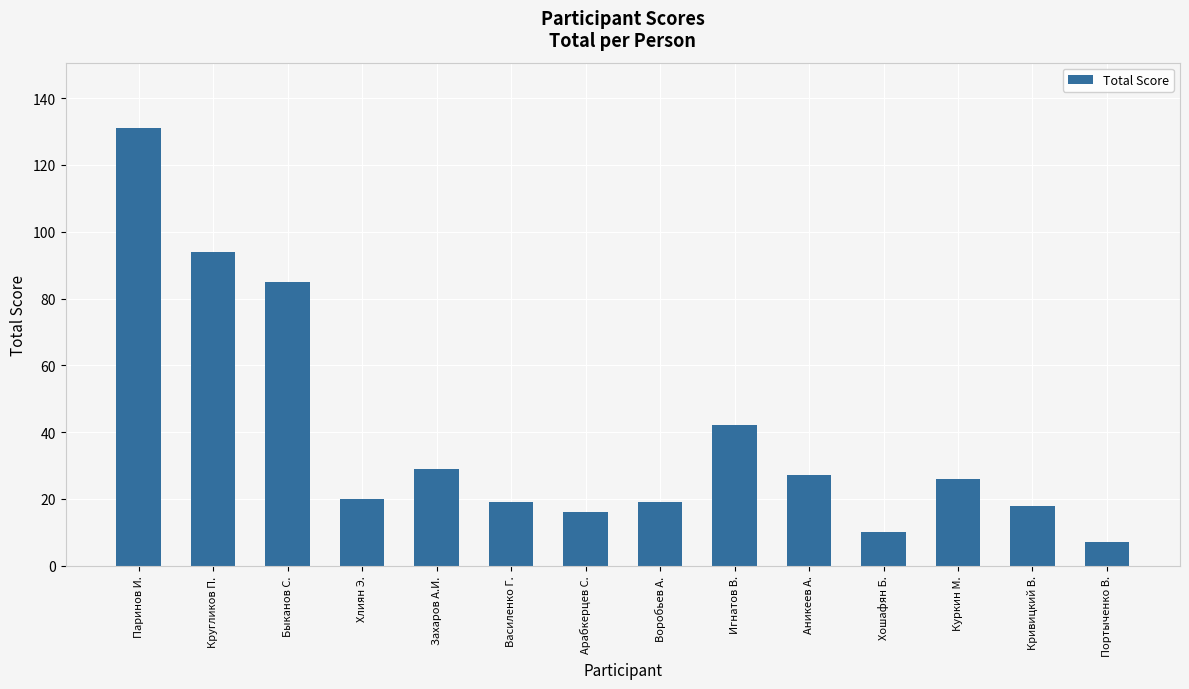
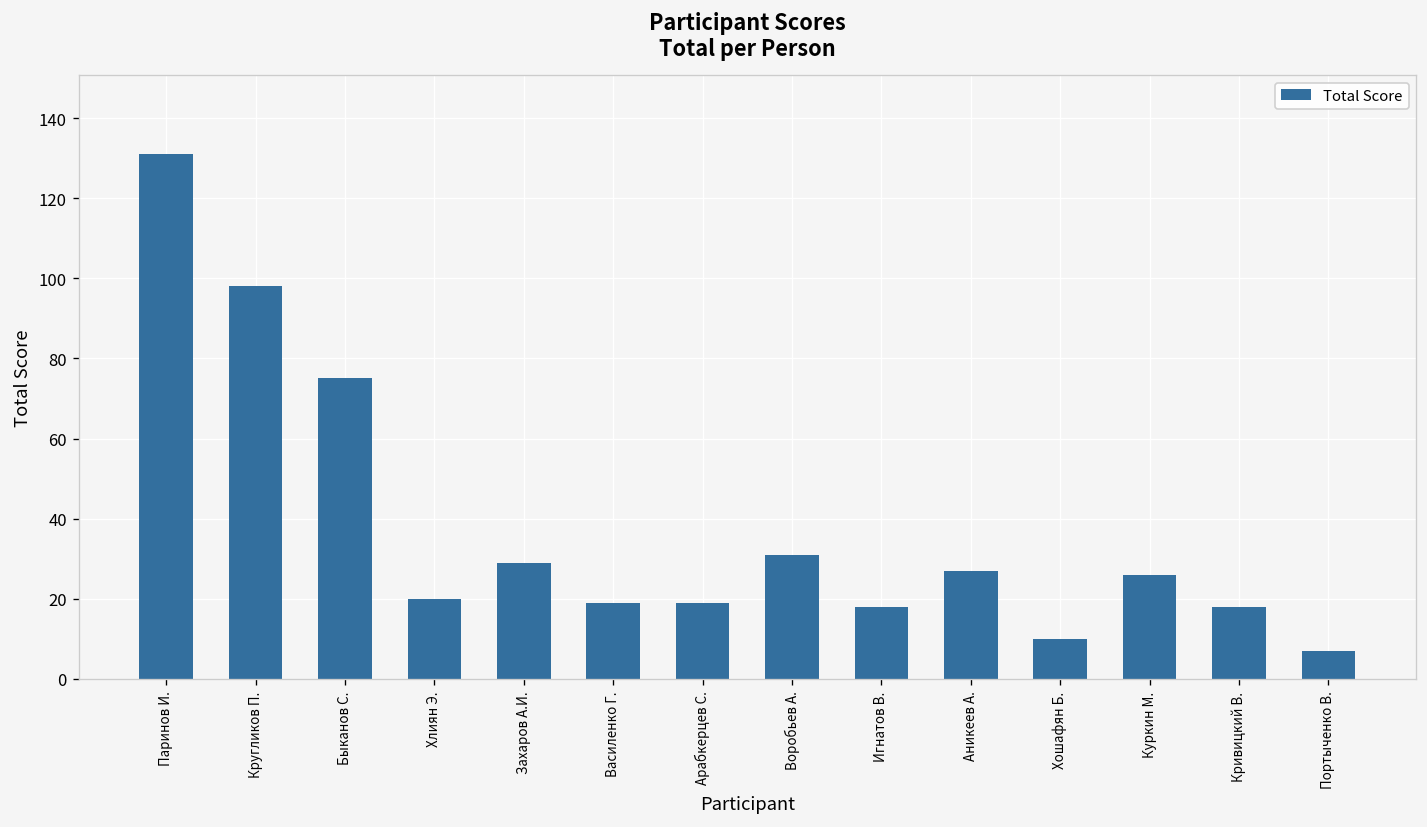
Кругликов П.: 94 -> 98
Быканов С.: 85 -> 75
Арабкерцев С.: 16 -> 19
Воробьев А.: 19 -> 31
Игнатов В.: 42 -> 18
